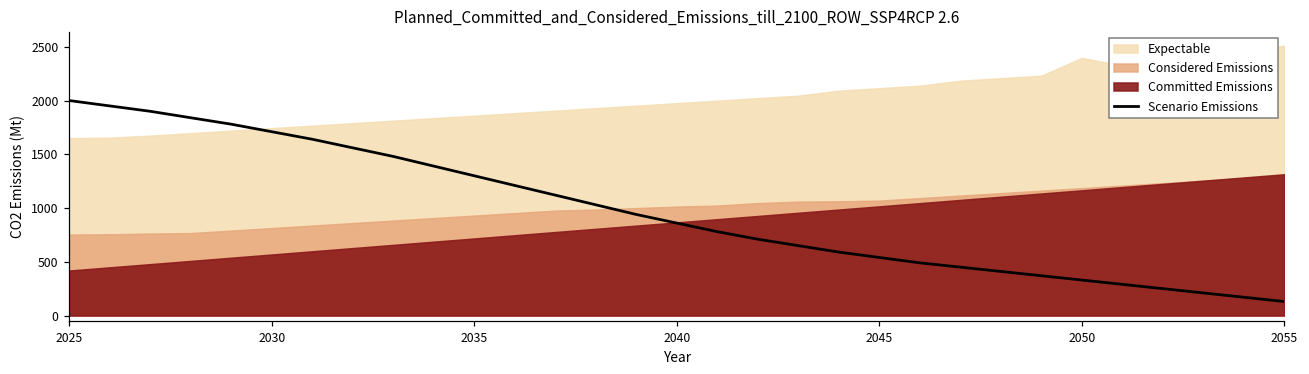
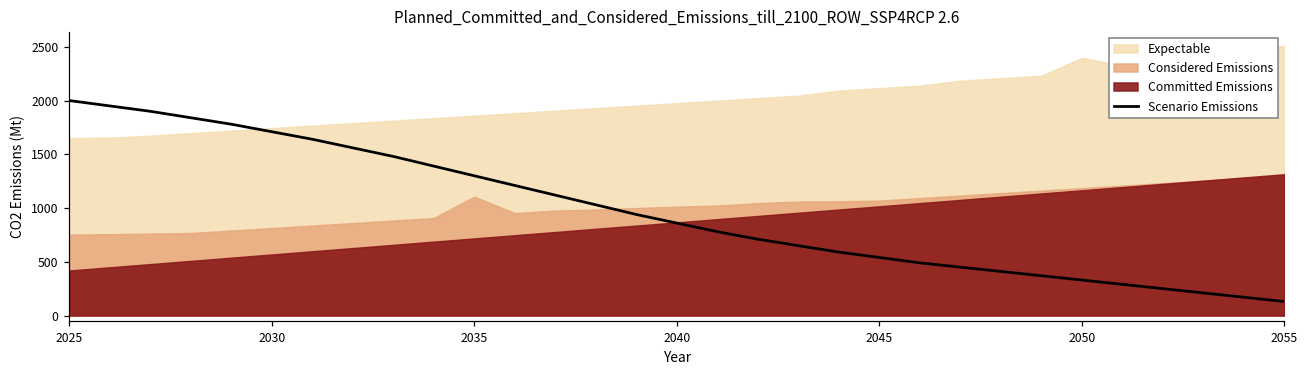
Considered Emissions, 2035: 900 -> 1100
